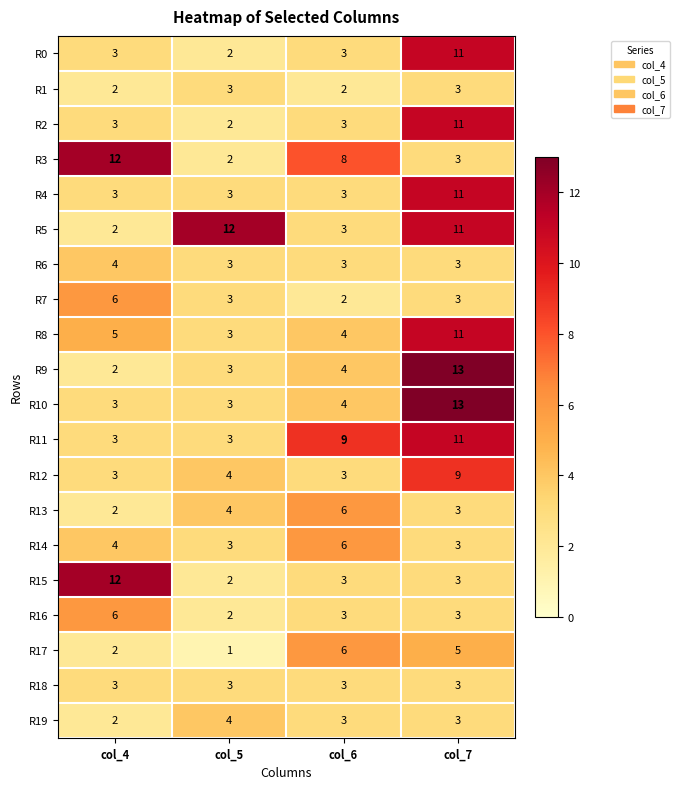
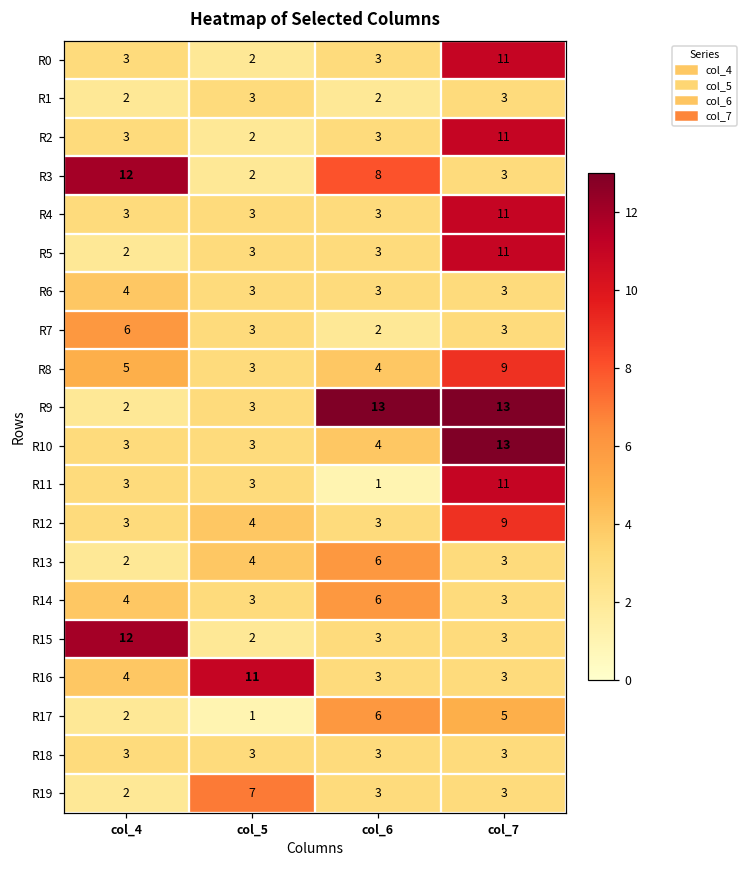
R5, col_5: 12 -> 3
R8, col_7: 11 -> 9
R9, col_6: 4 -> 13
R11, col_6: 9 -> 1
R16, col_4: 6 -> 4
R16, col_5: 2 -> 11
R19, col_5: 4 -> 7
